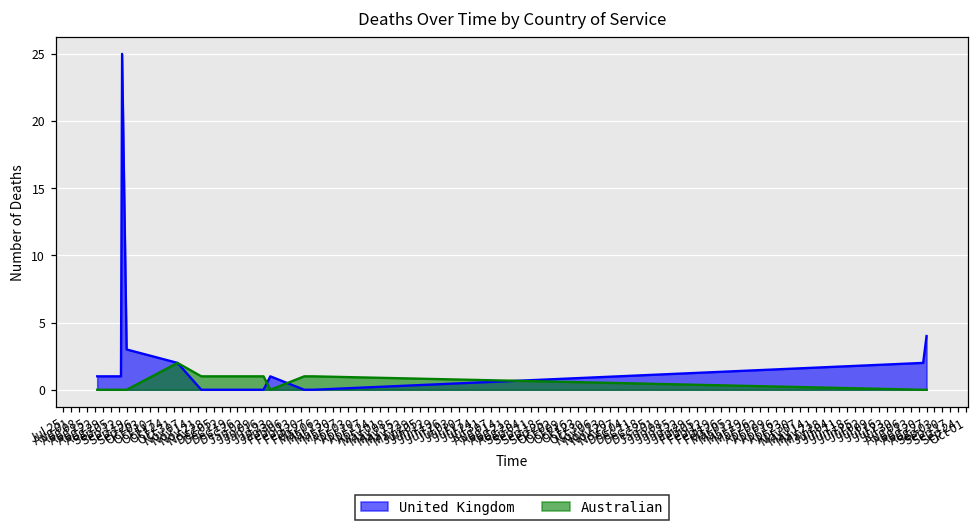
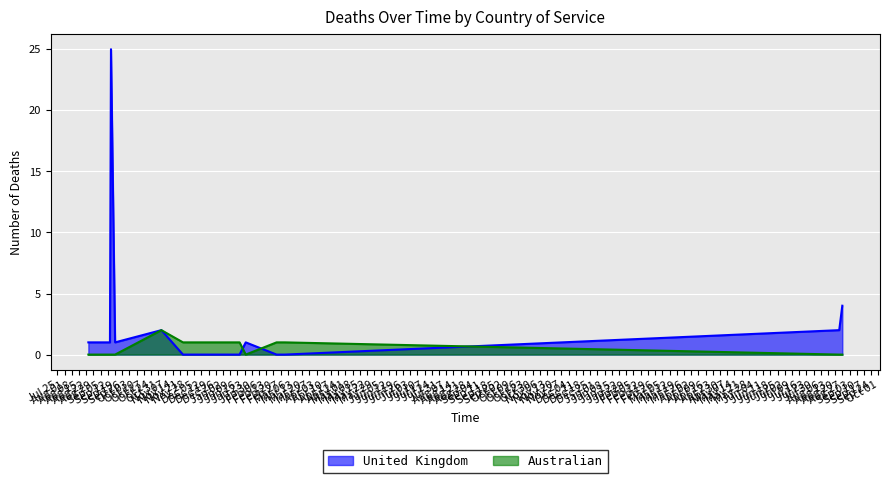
United Kingdom, Sep 19: 3 -> 1
